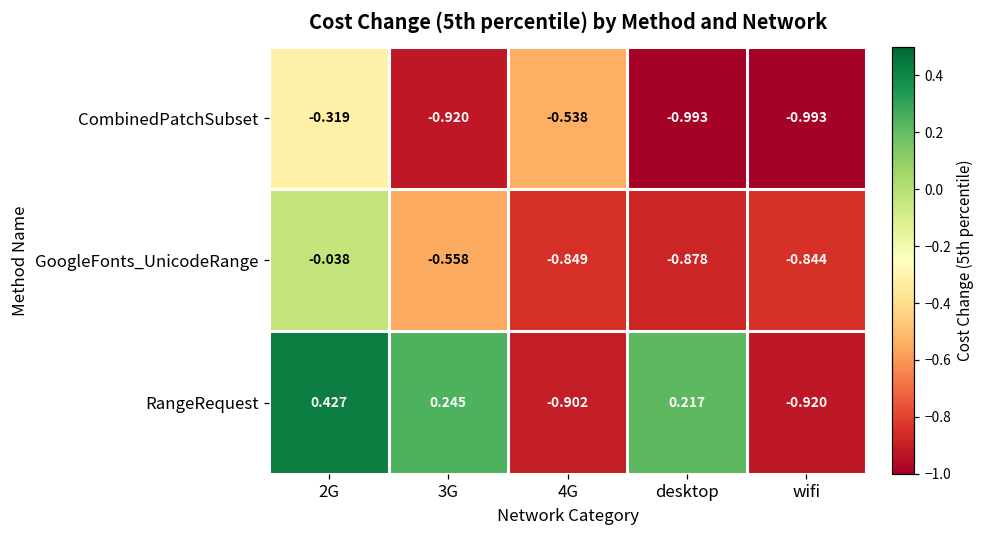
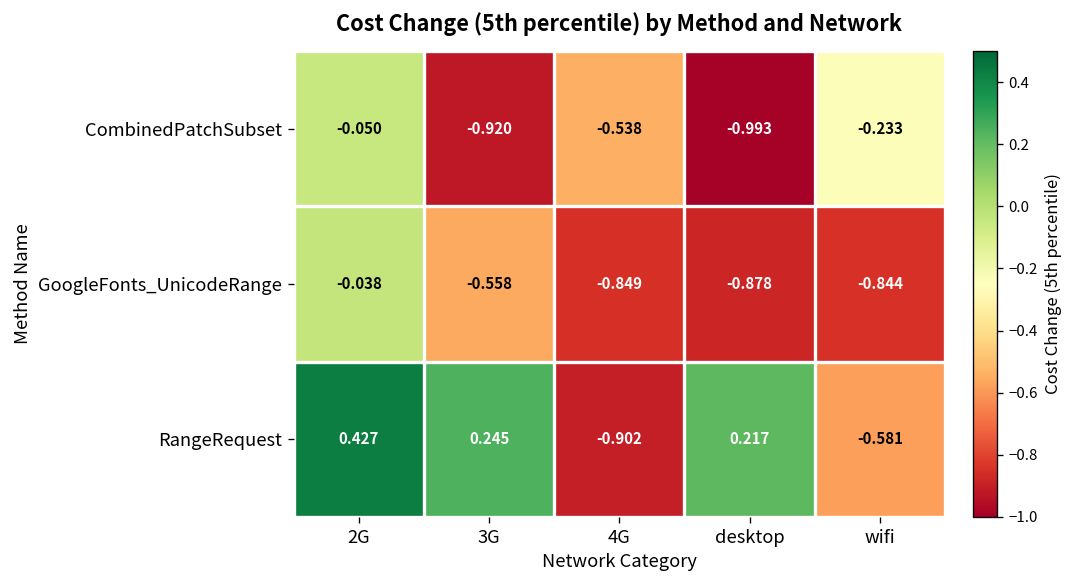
CombinedPatchSubset, 2G: -0.319 -> -0.050
CombinedPatchSubset, wifi: -0.993 -> -0.233
RangeRequest, wifi: -0.920 -> -0.581
